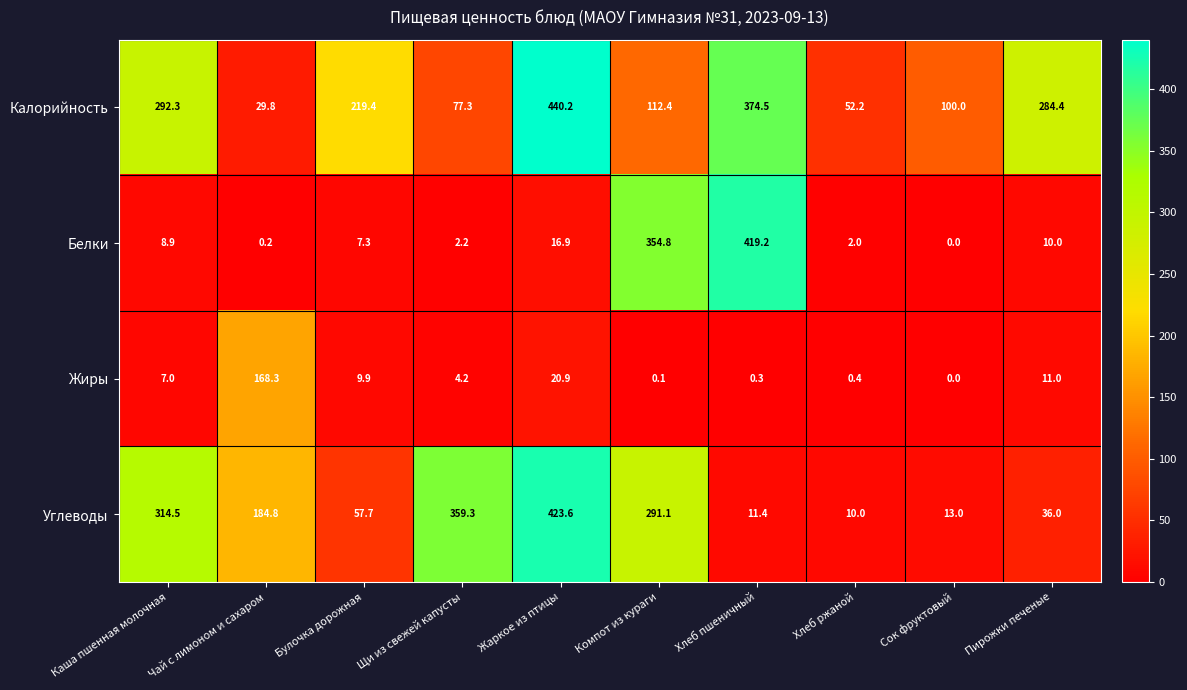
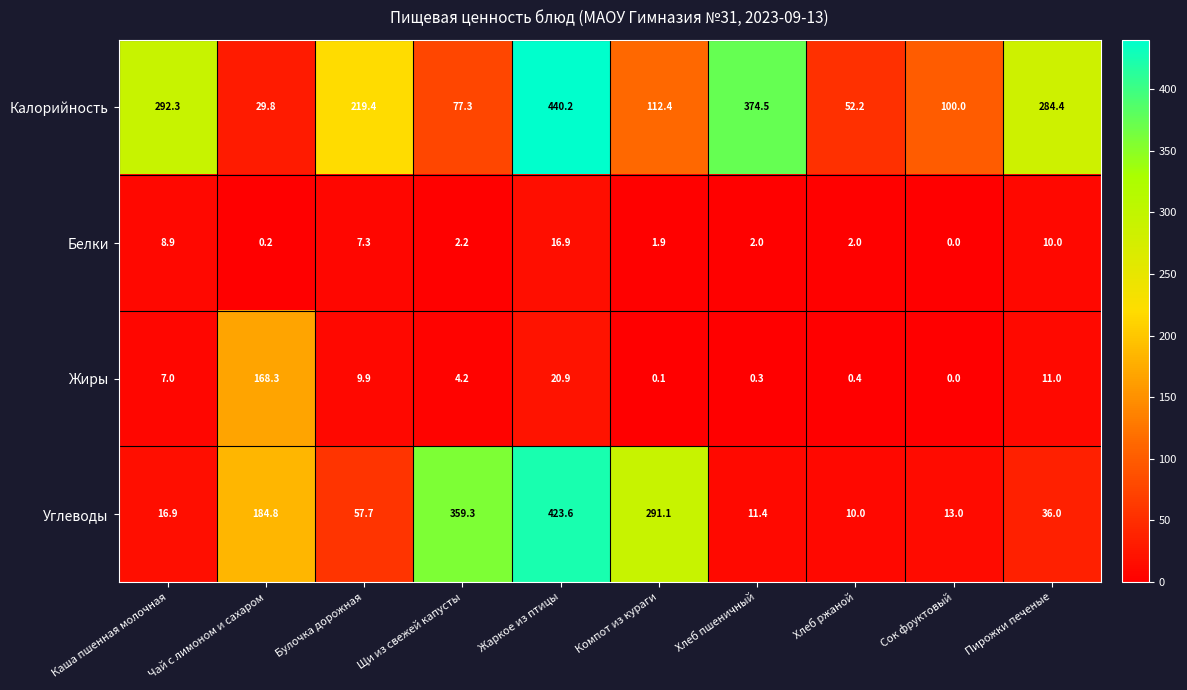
Белки, Компот из кураги: 354.8 -> 1.9
Белки, Хлеб пшеничный: 419.2 -> 2.0
Углеводы, Каша пшенная молочная: 314.5 -> 16.9
